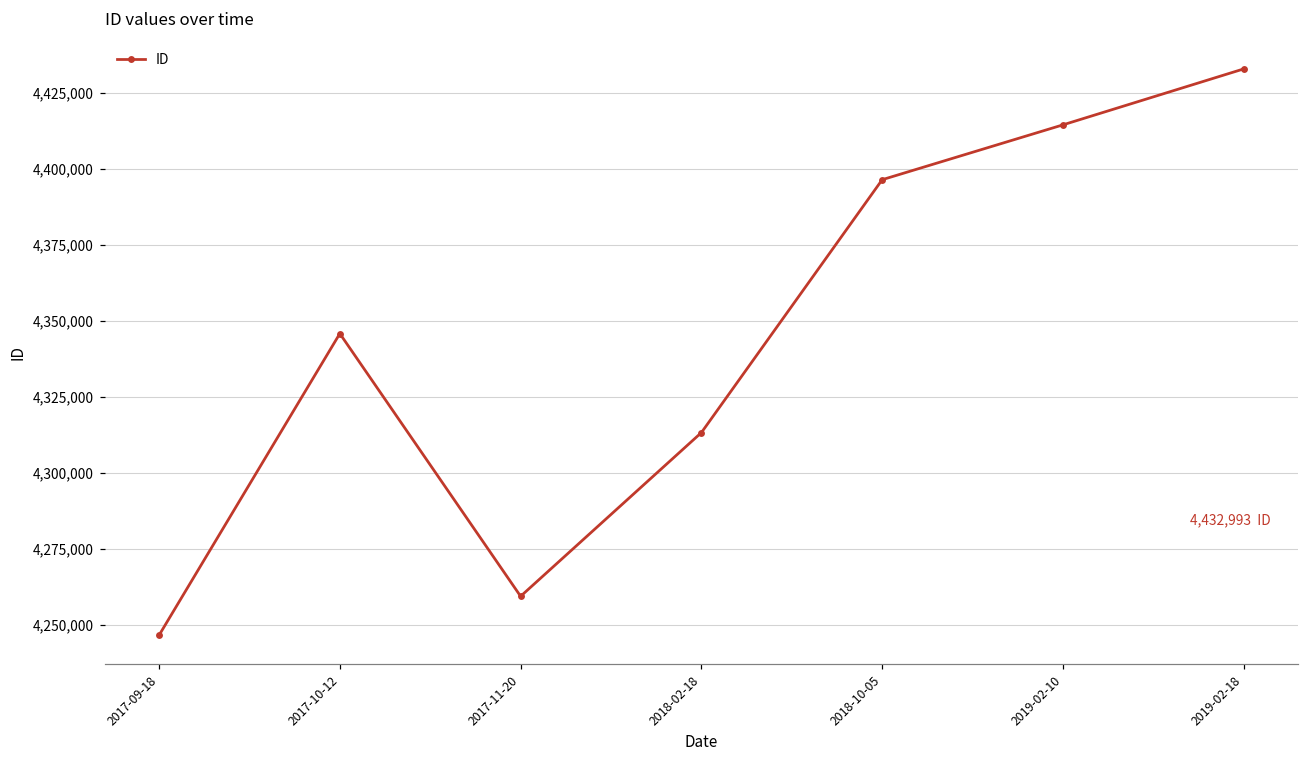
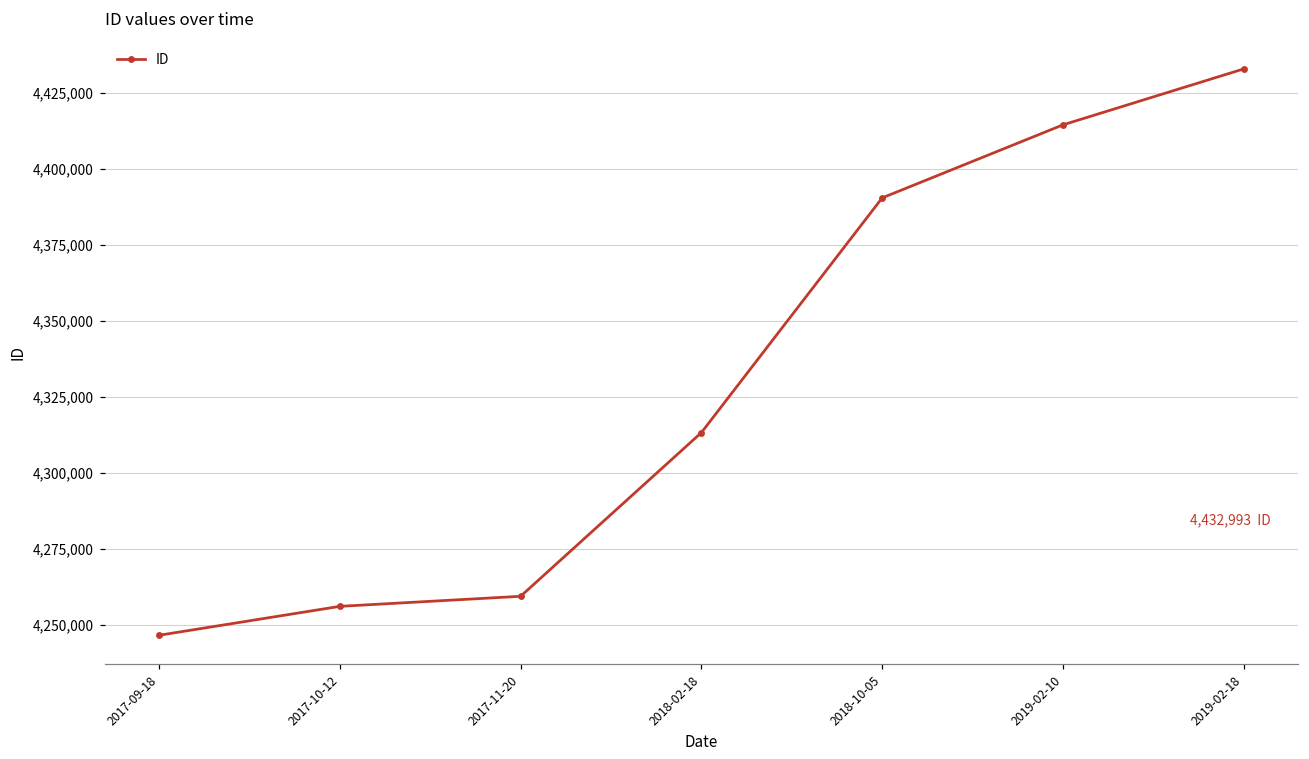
2017-10-12: 4,346,000 -> 4,256,000
2018-10-05: 4,397,000 -> 4,391,000
